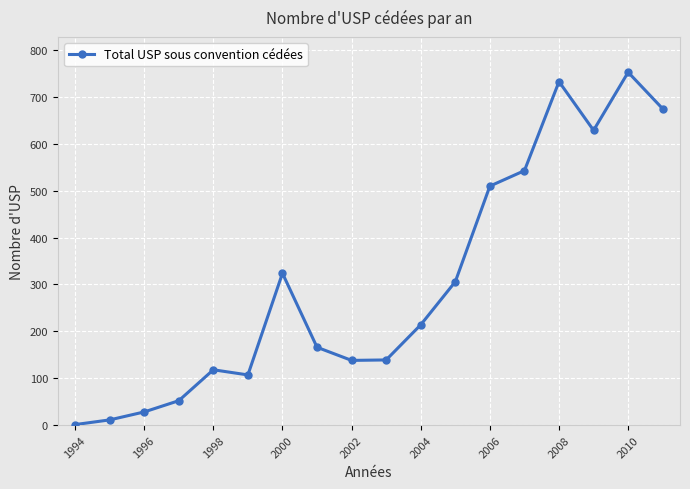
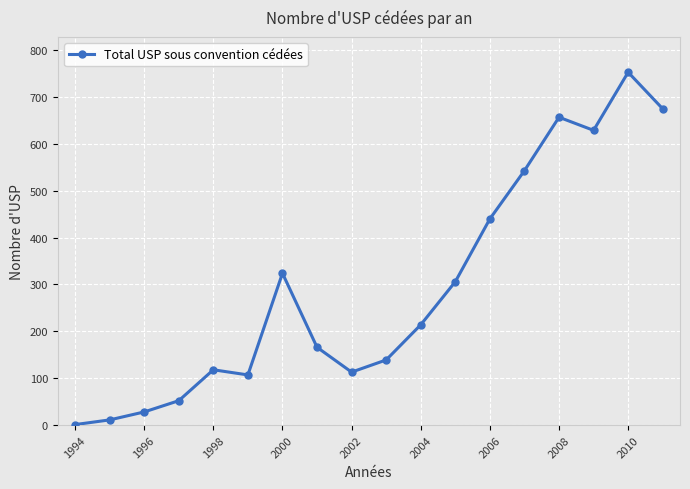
2002: 140 -> 110
2006: 510 -> 440
2008: 730 -> 660
